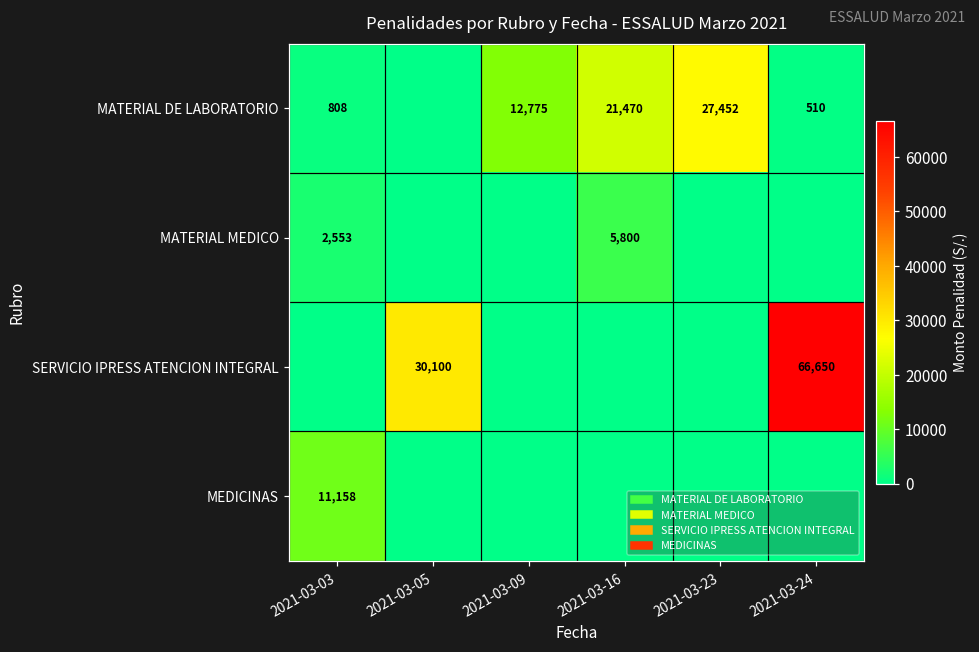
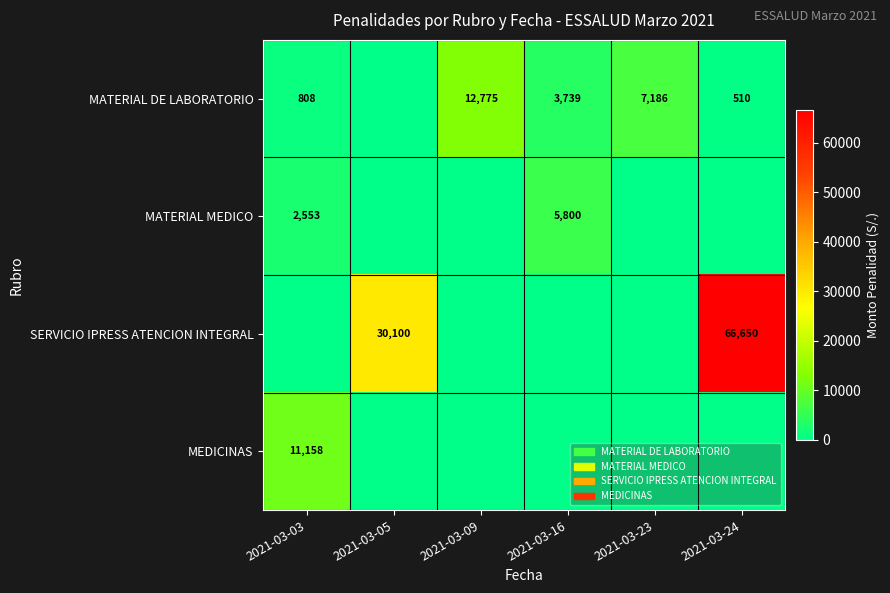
MATERIAL DE LABORATORIO, 2021-03-16: 21,470 -> 3,739
MATERIAL DE LABORATORIO, 2021-03-23: 27,452 -> 7,186
